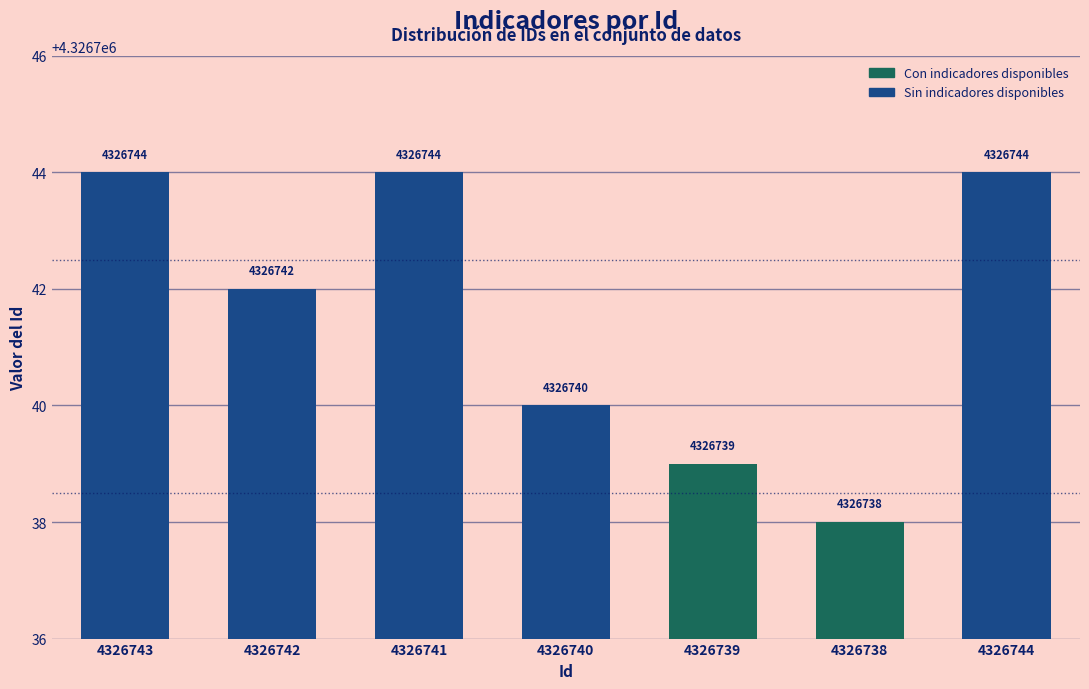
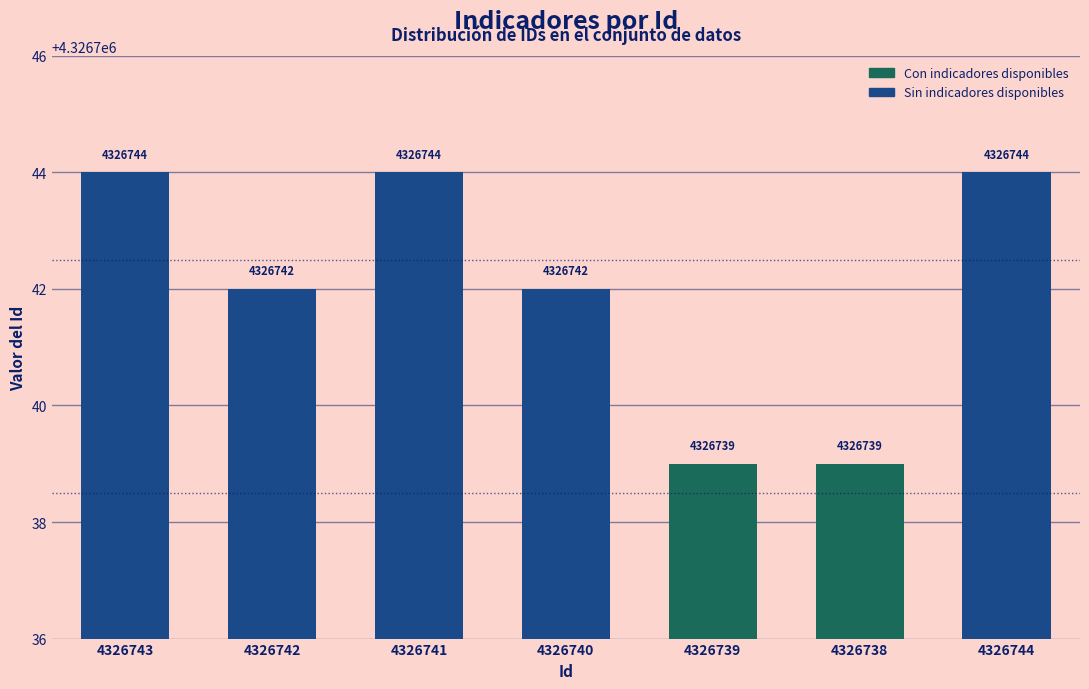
4326740: 4326740 -> 4326742
4326738: 4326738 -> 4326739
